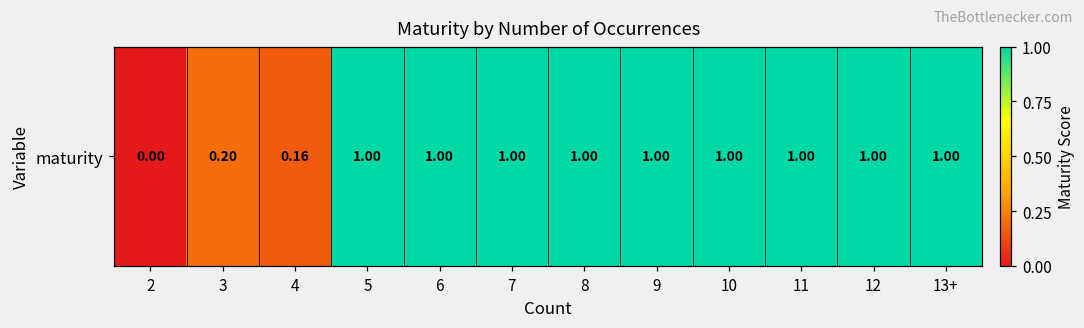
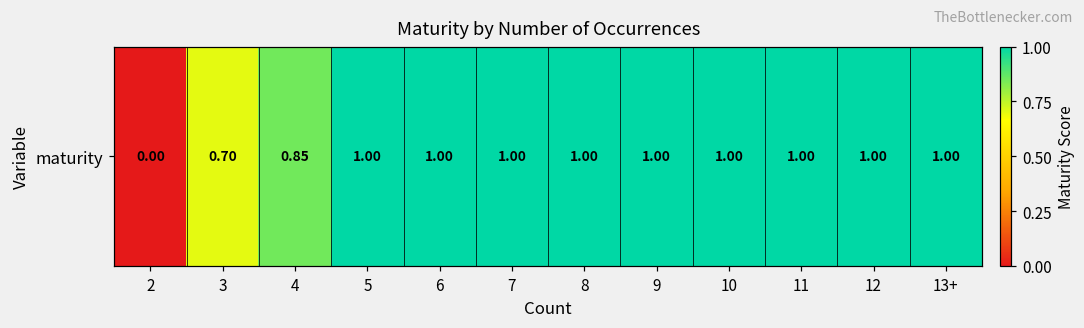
maturity, 3: 0.20 -> 0.70
maturity, 4: 0.16 -> 0.85
